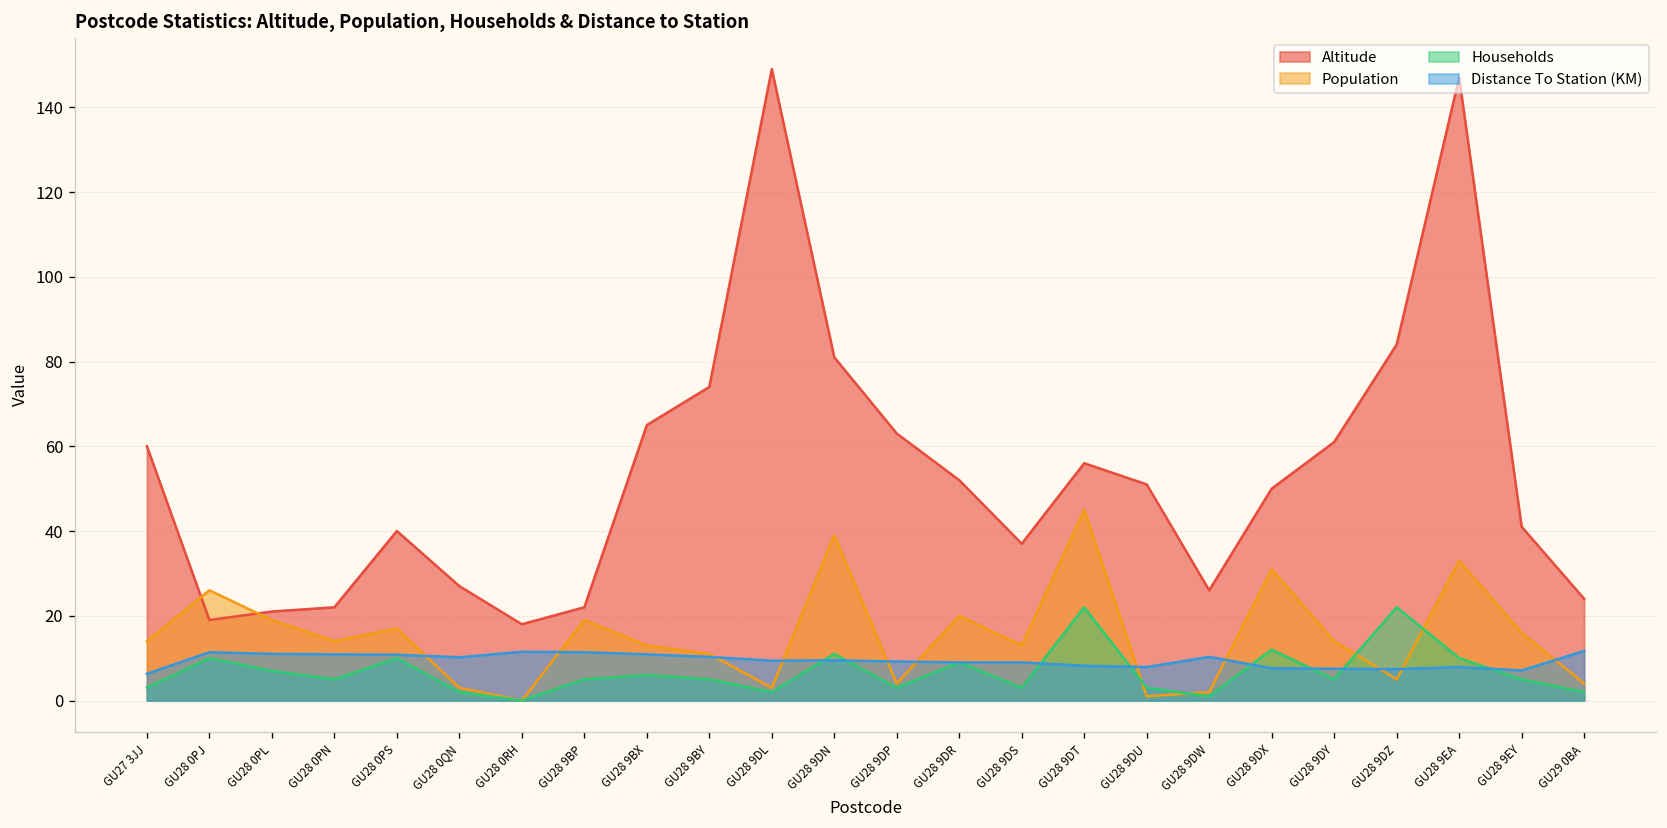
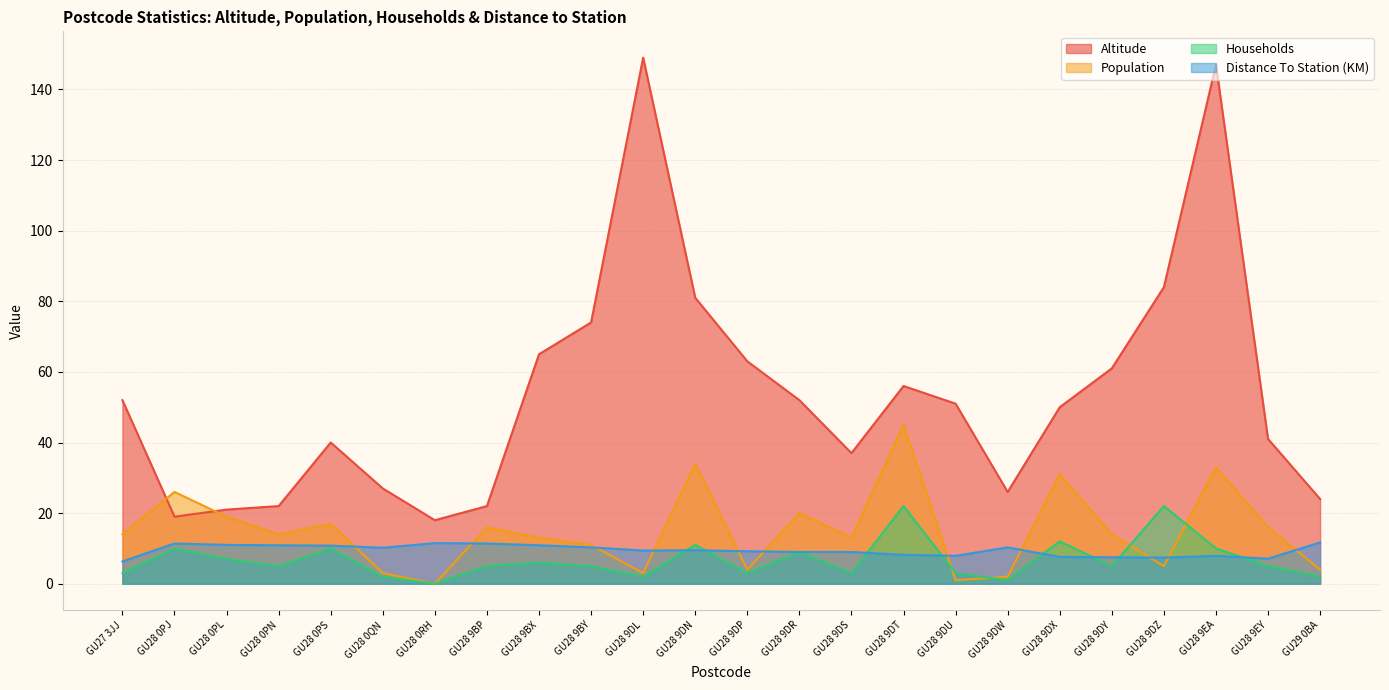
Altitude, GU27 3JJ: 60 -> 52
Population, GU28 9BP: 19 -> 16
Population, GU28 9DN: 39 -> 34
